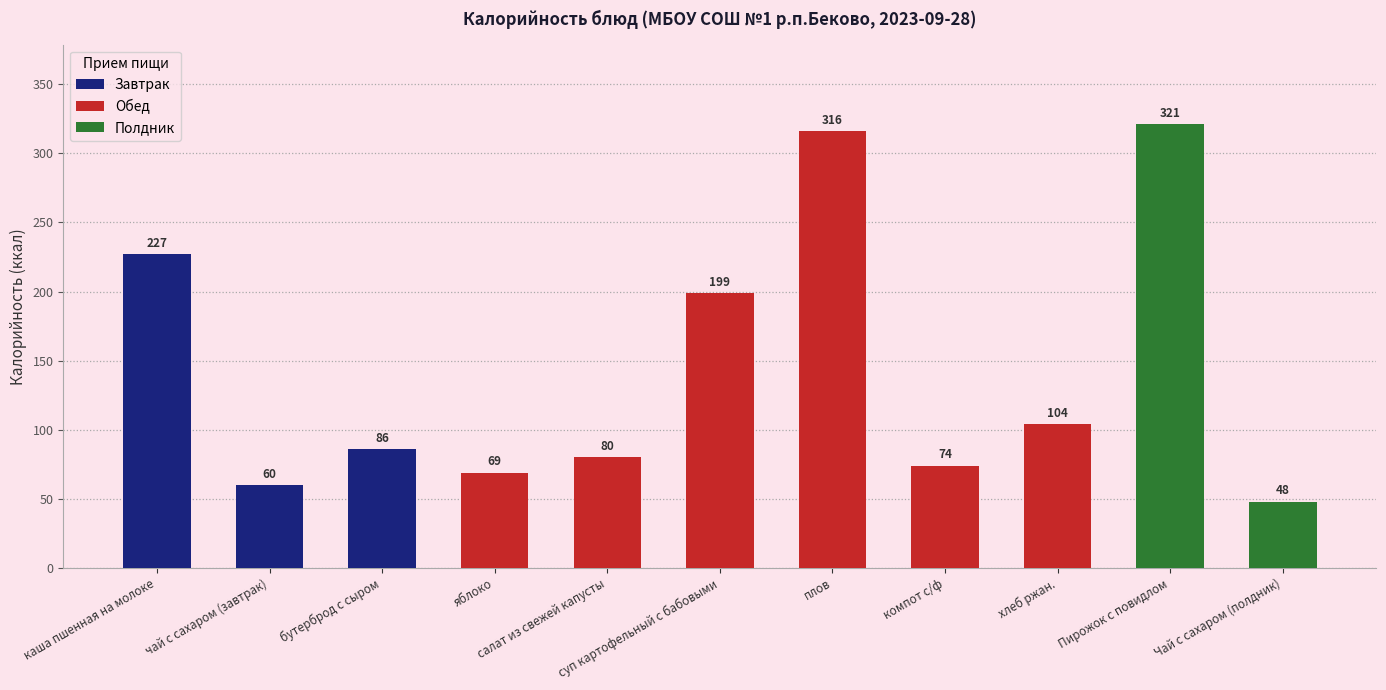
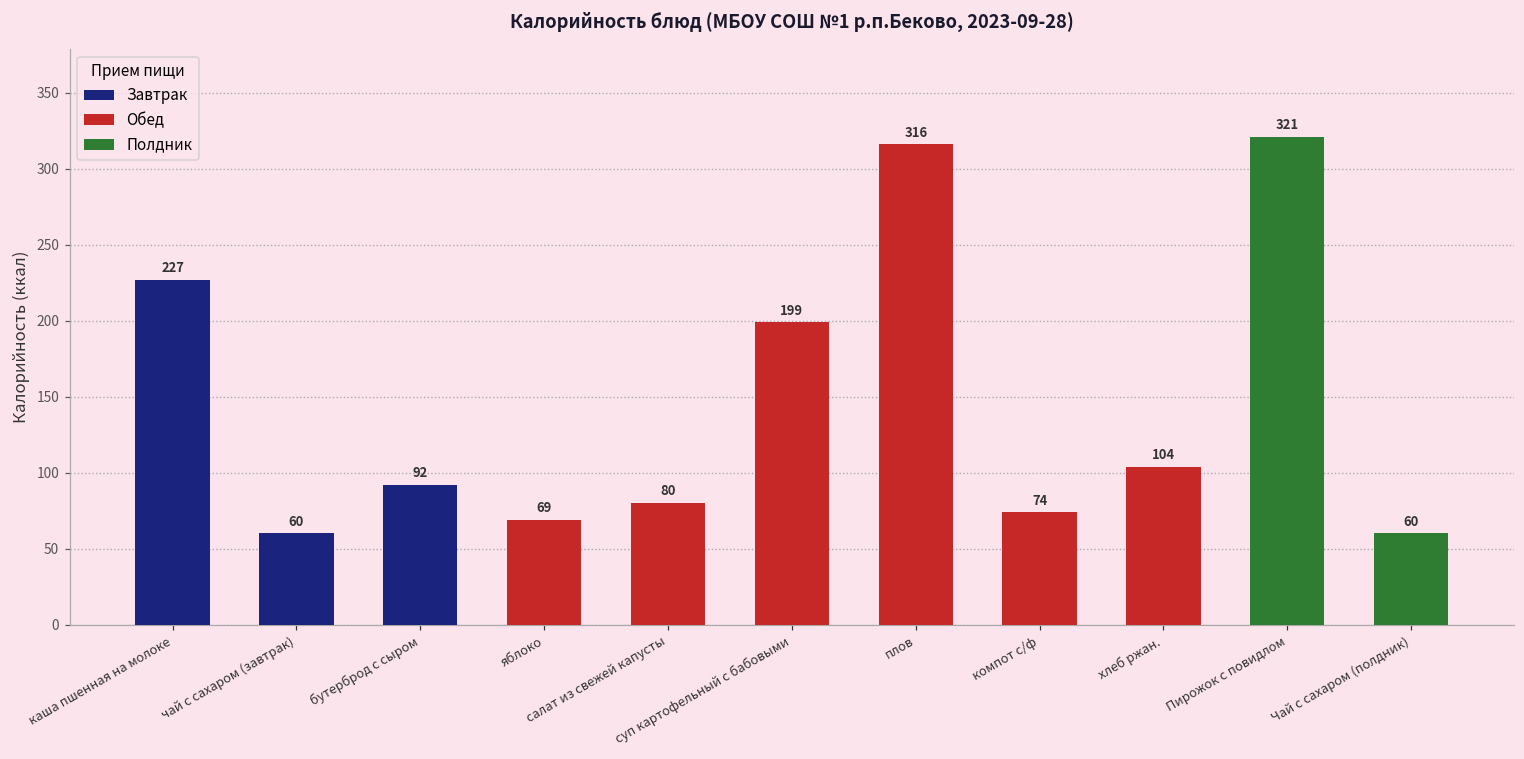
бутерброд с сыром: 86 -> 92
Чай с сахаром (полдник): 48 -> 60
